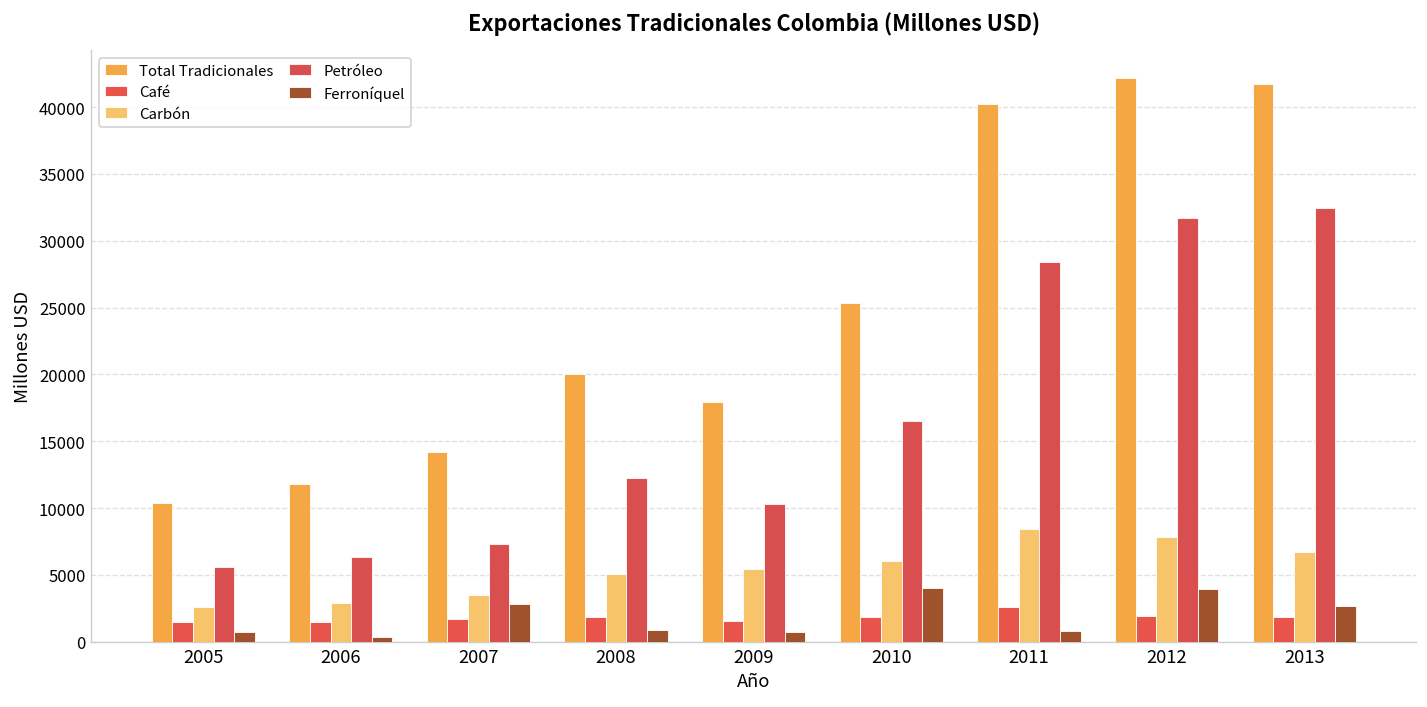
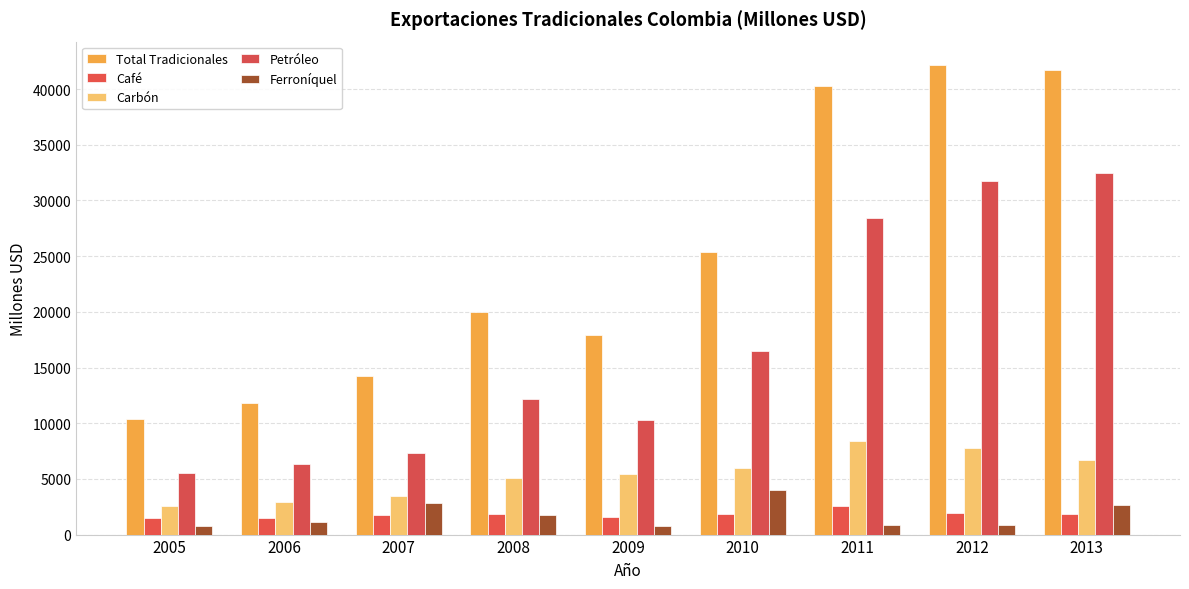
Ferroníquel, 2006: 400 -> 1100
Ferroníquel, 2008: 900 -> 1800
Ferroníquel, 2012: 3900 -> 900
